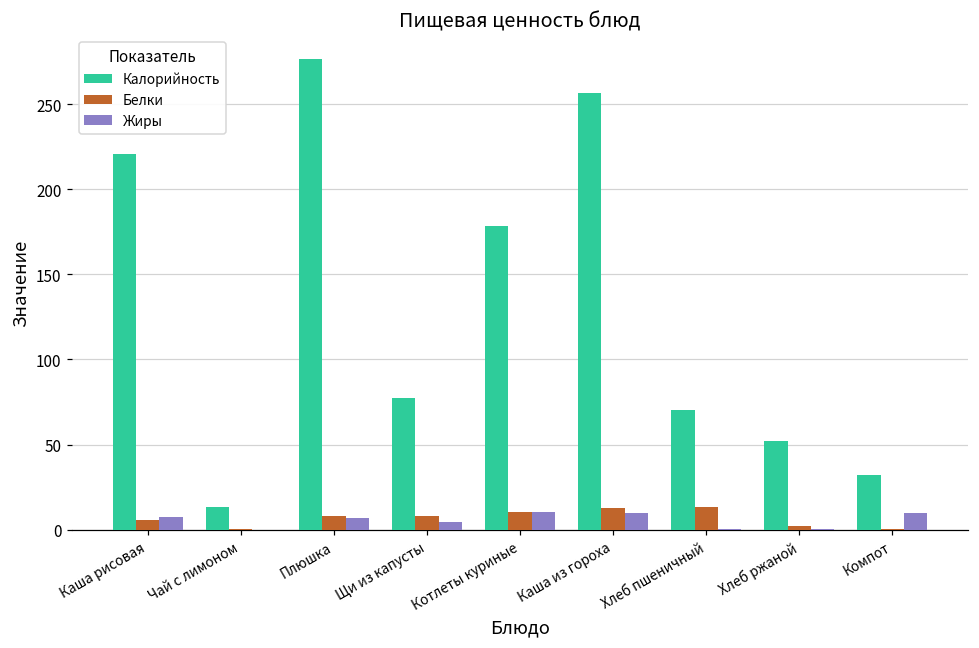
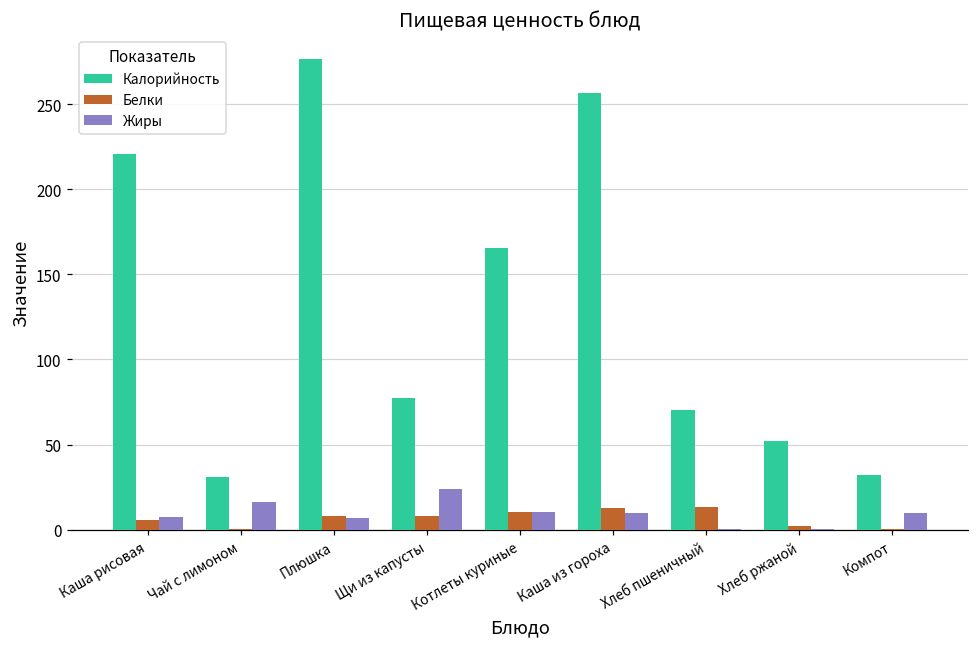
Калорийность, Чай с лимоном: 13 -> 31
Жиры, Чай с лимоном: 0 -> 16
Жиры, Щи из капусты: 4 -> 24
Калорийность, Котлеты куриные: 178 -> 166
